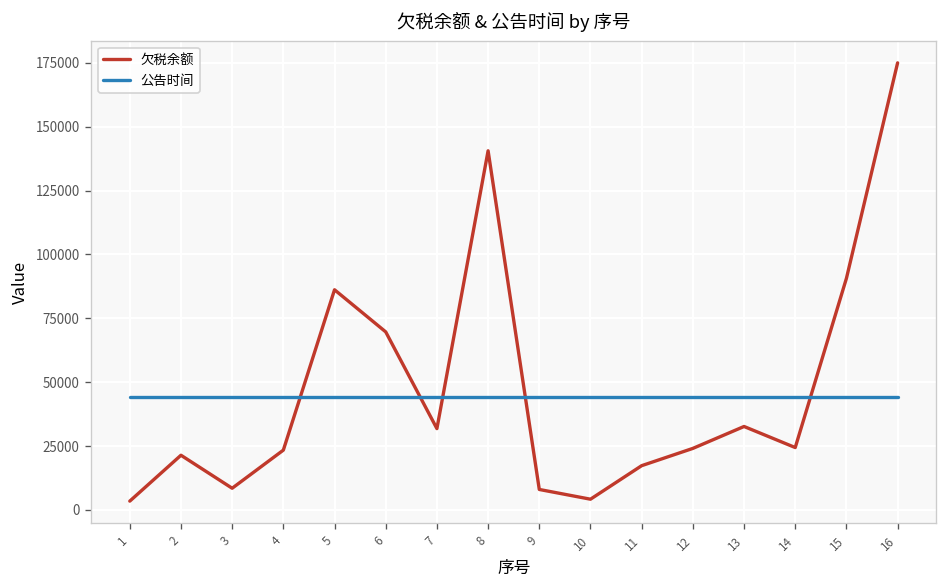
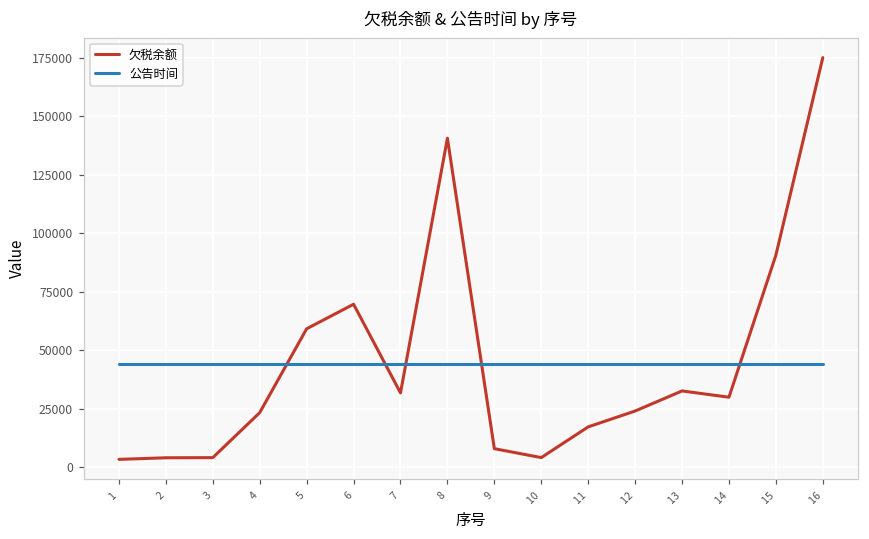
欠税余额, 2: 21000 -> 4000
欠税余额, 3: 9000 -> 4000
欠税余额, 5: 86000 -> 59000
欠税余额, 14: 24000 -> 30000
